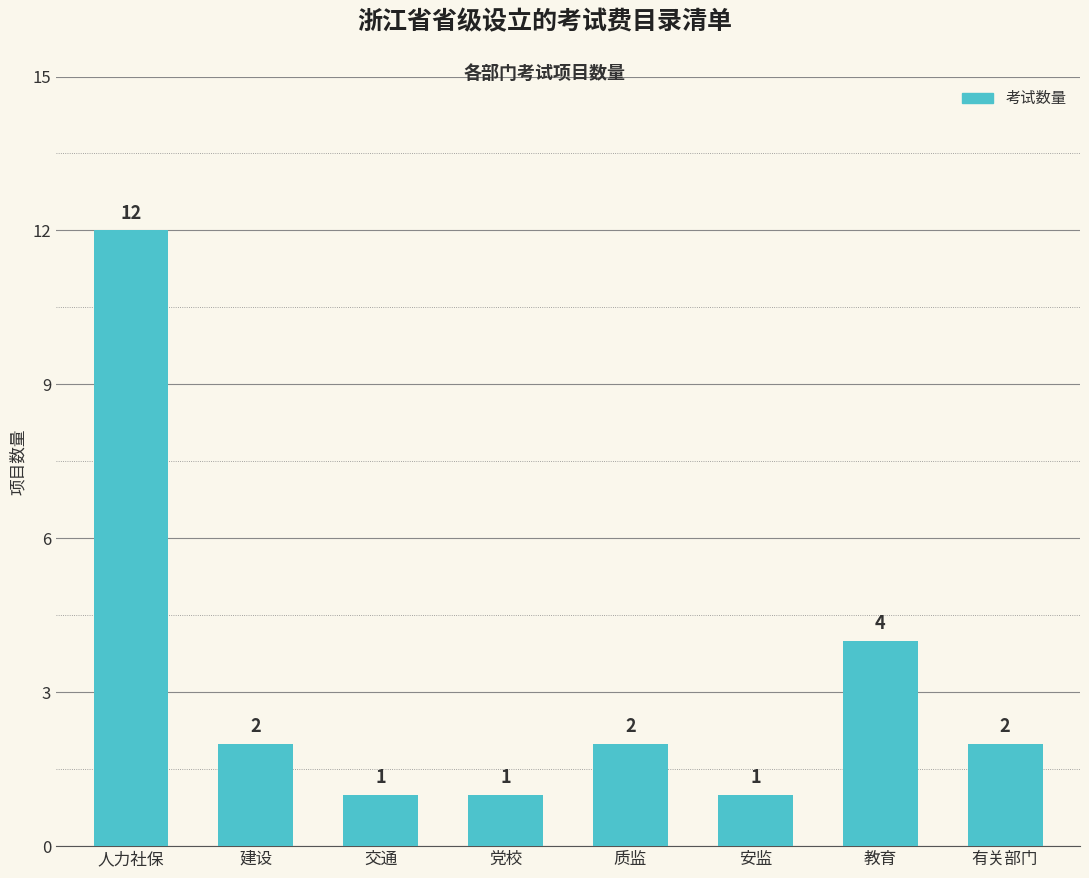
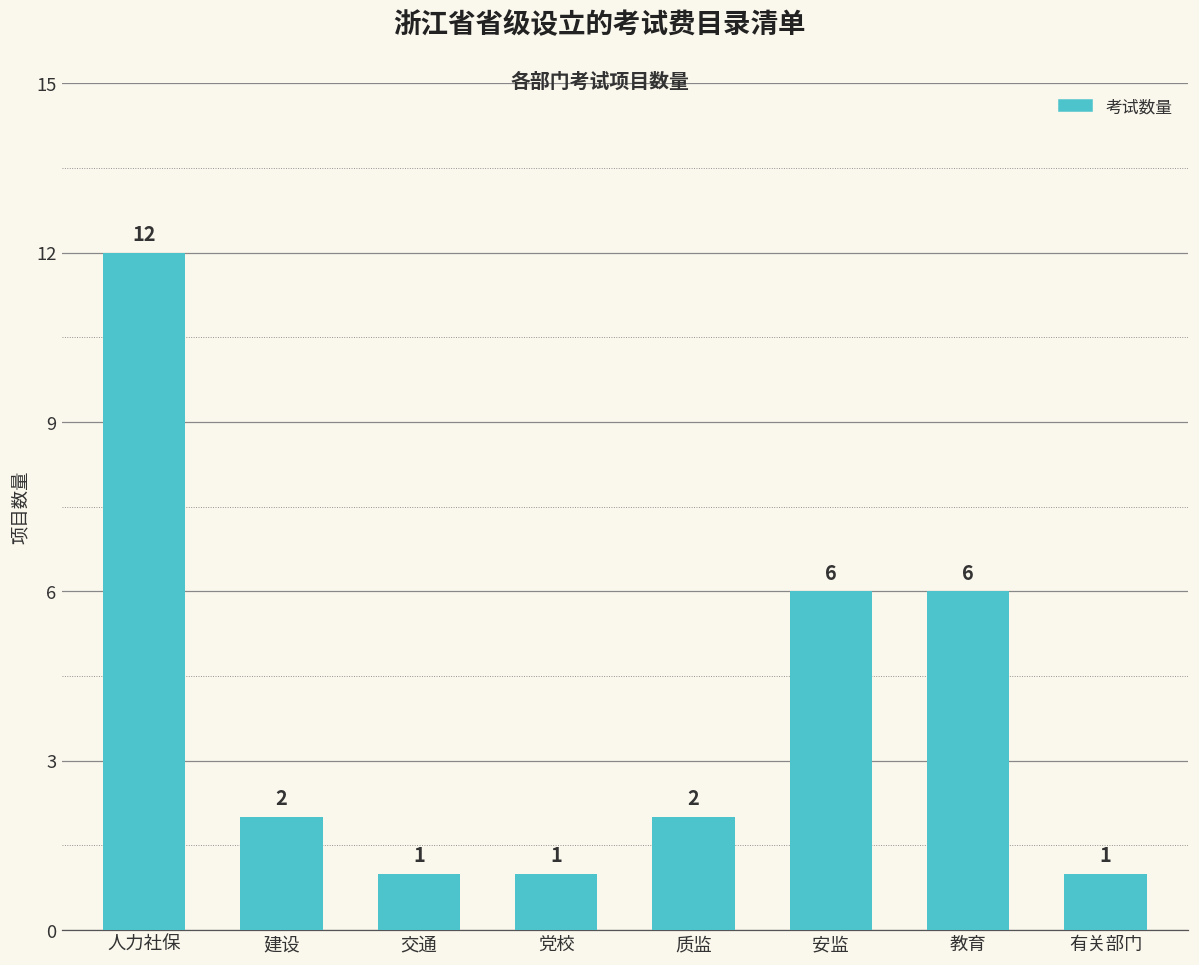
安监: 1 -> 6
教育: 4 -> 6
有关部门: 2 -> 1
